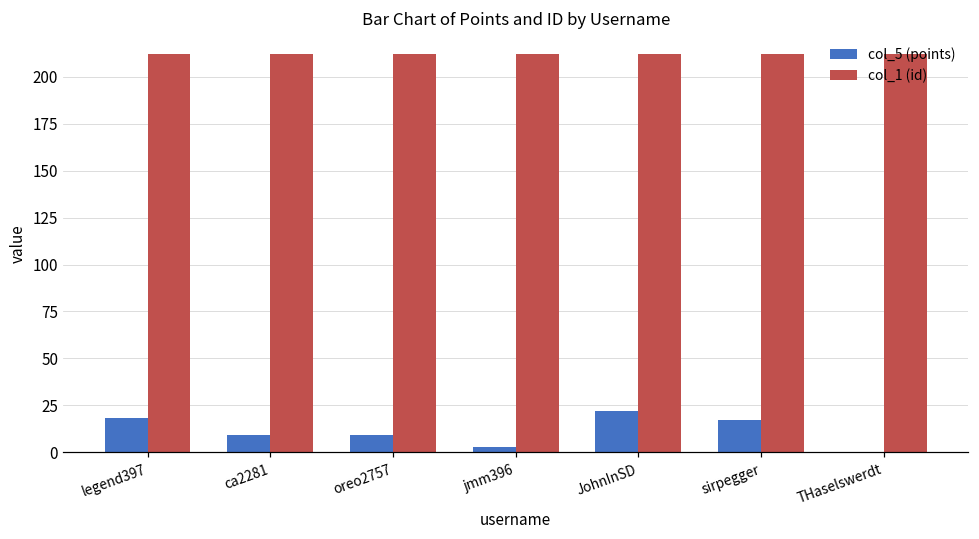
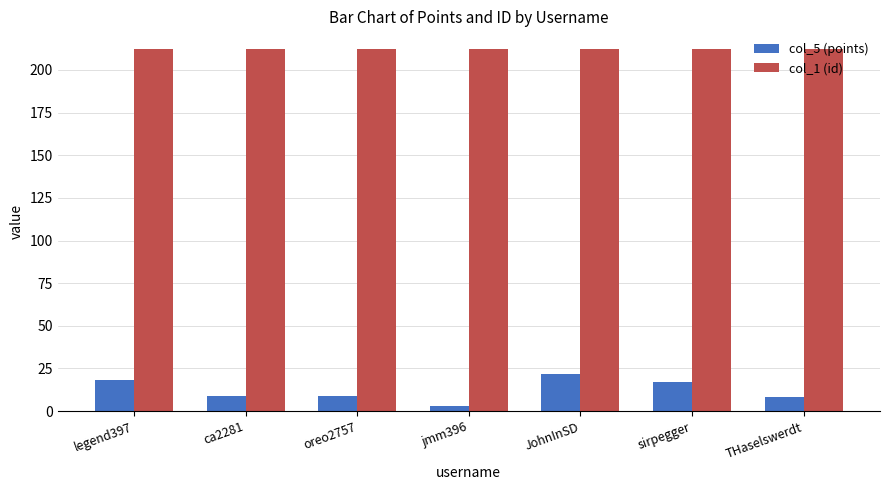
col_5 (points), THaselswerdt: 0 -> 8
